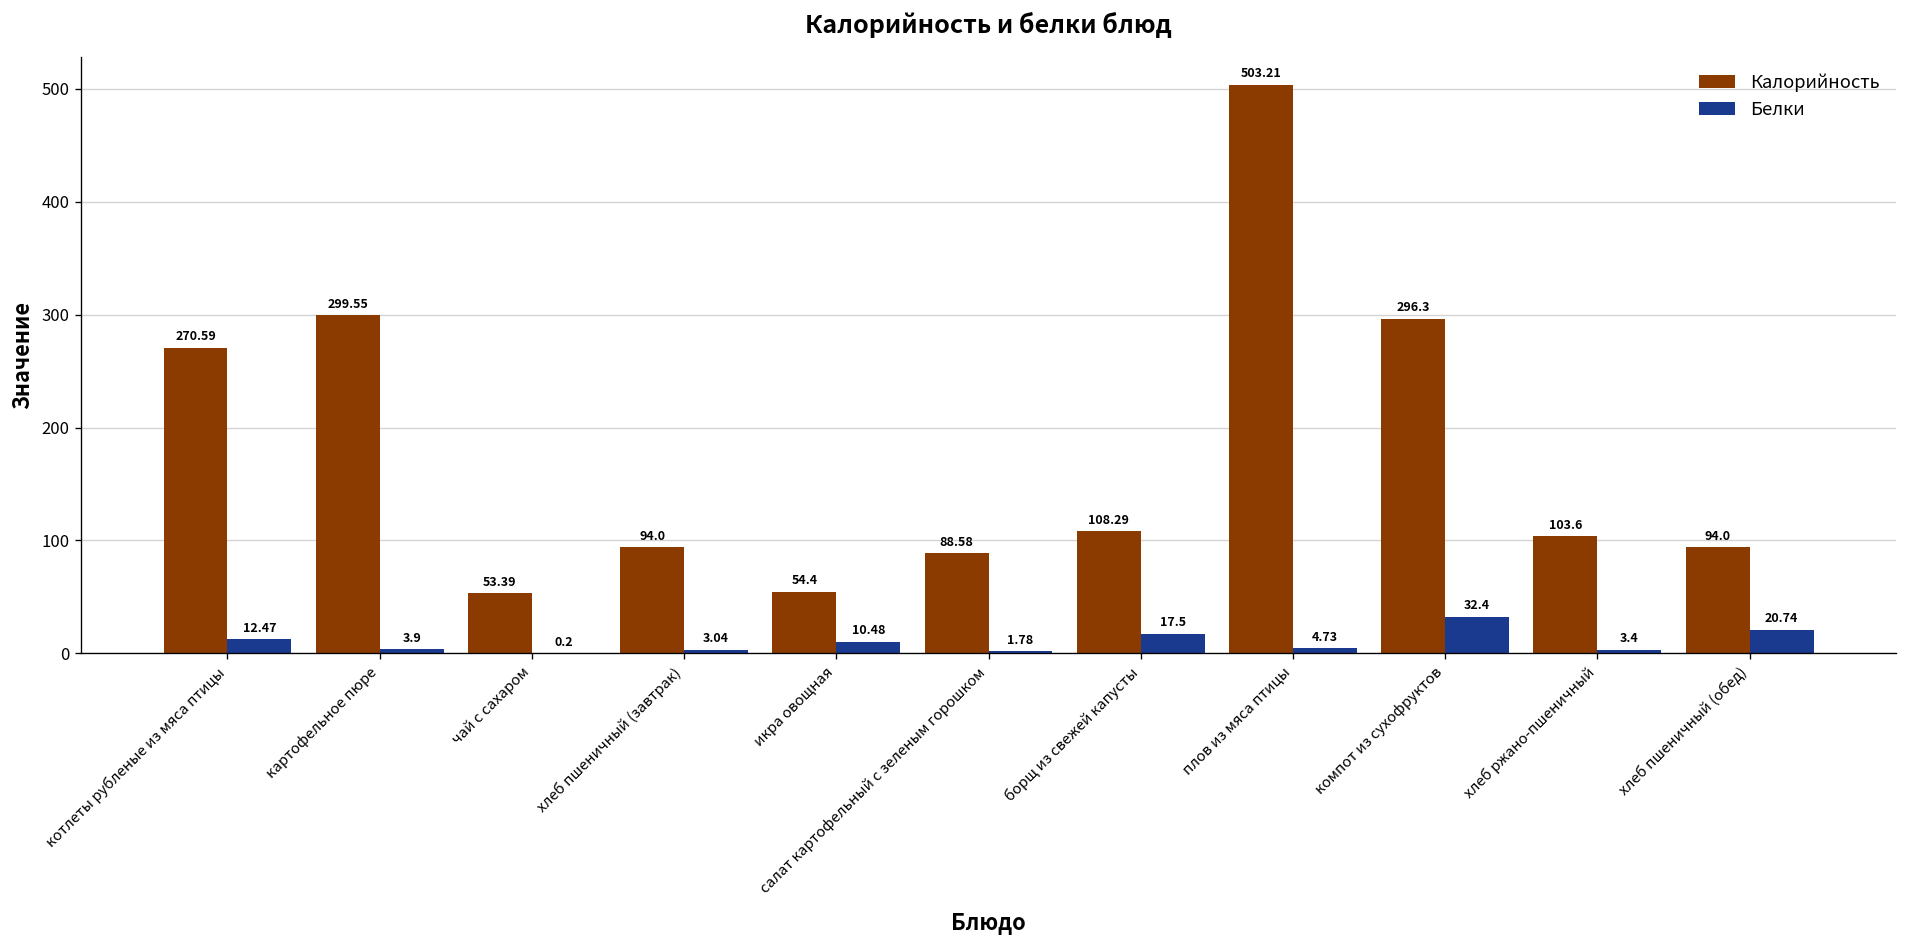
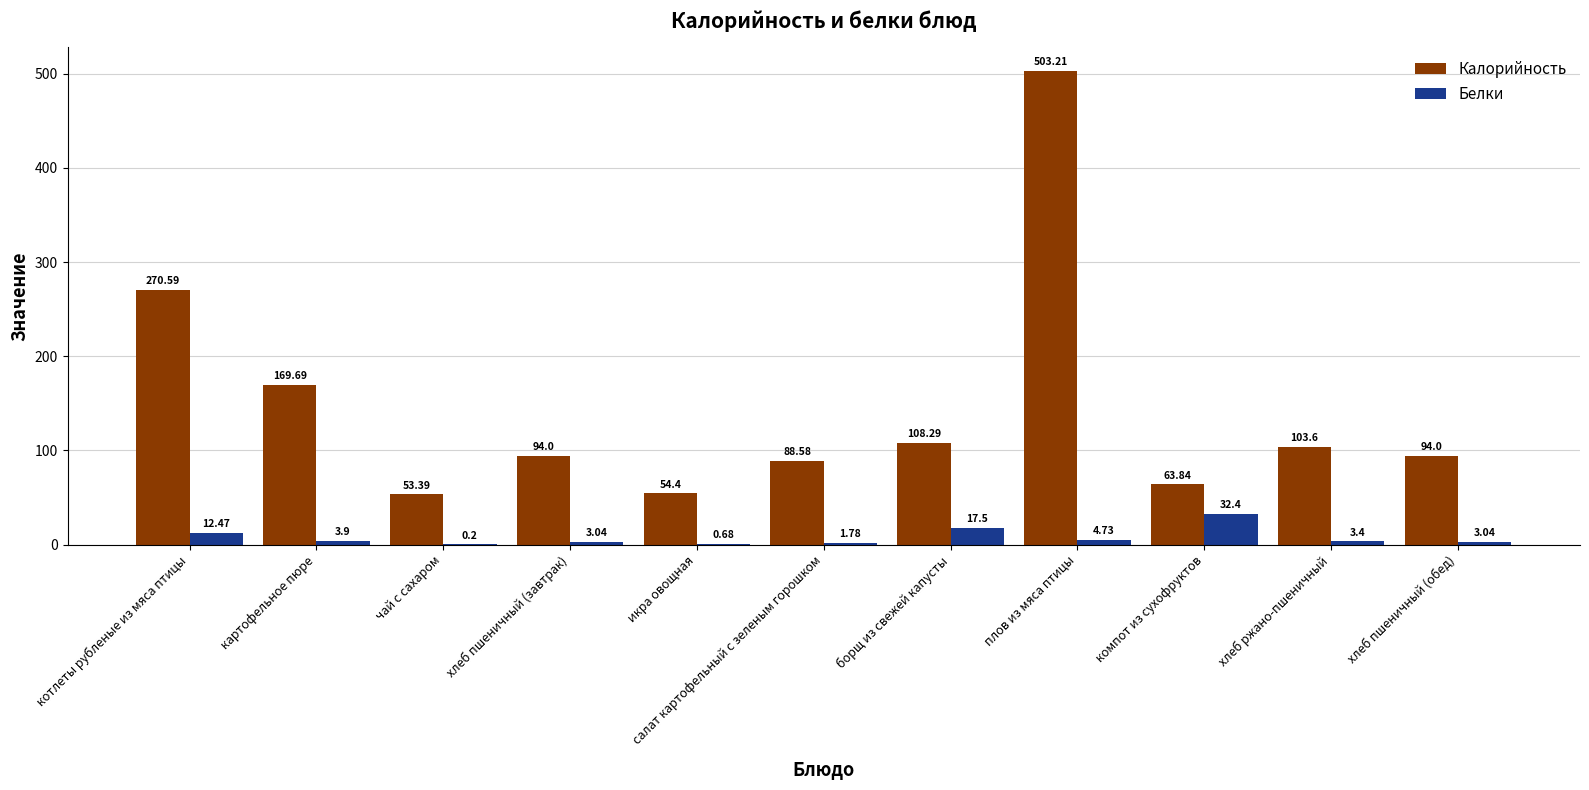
Калорийность, картофельное пюре: 299.55 -> 169.69
Белки, икра овощная: 10.48 -> 0.68
Калорийность, компот из сухофруктов: 296.3 -> 63.84
Белки, хлеб пшеничный (обед): 20.74 -> 3.04
